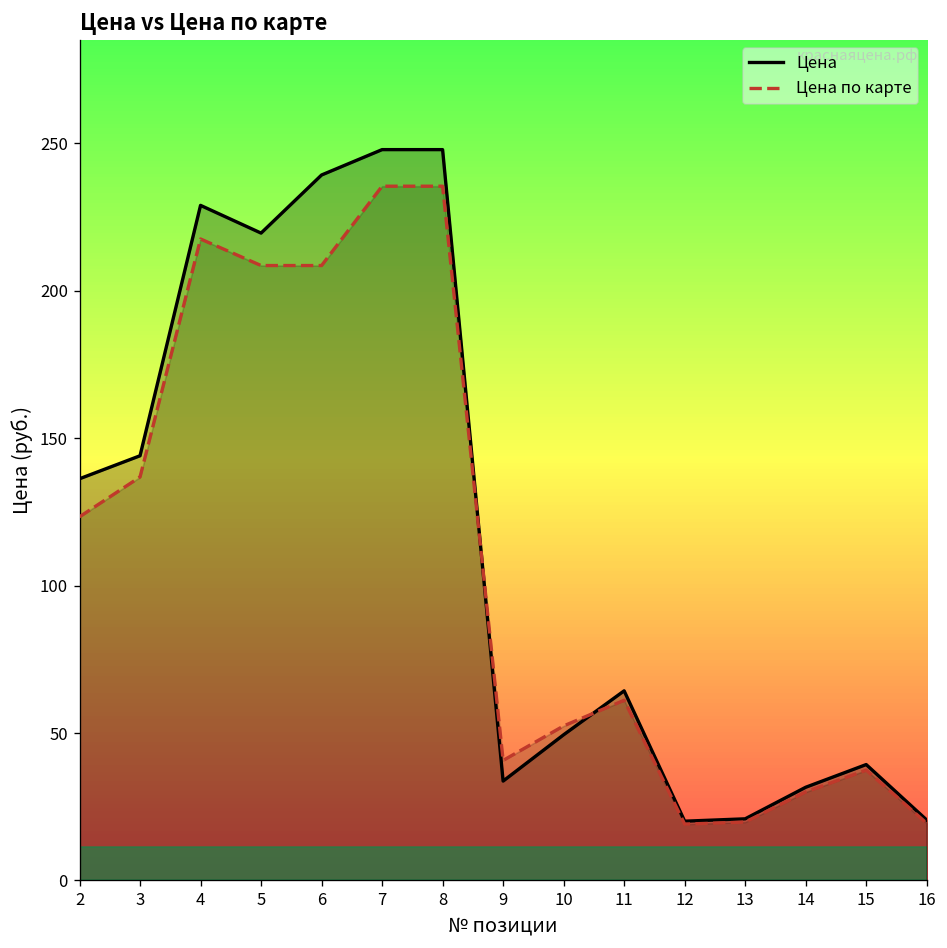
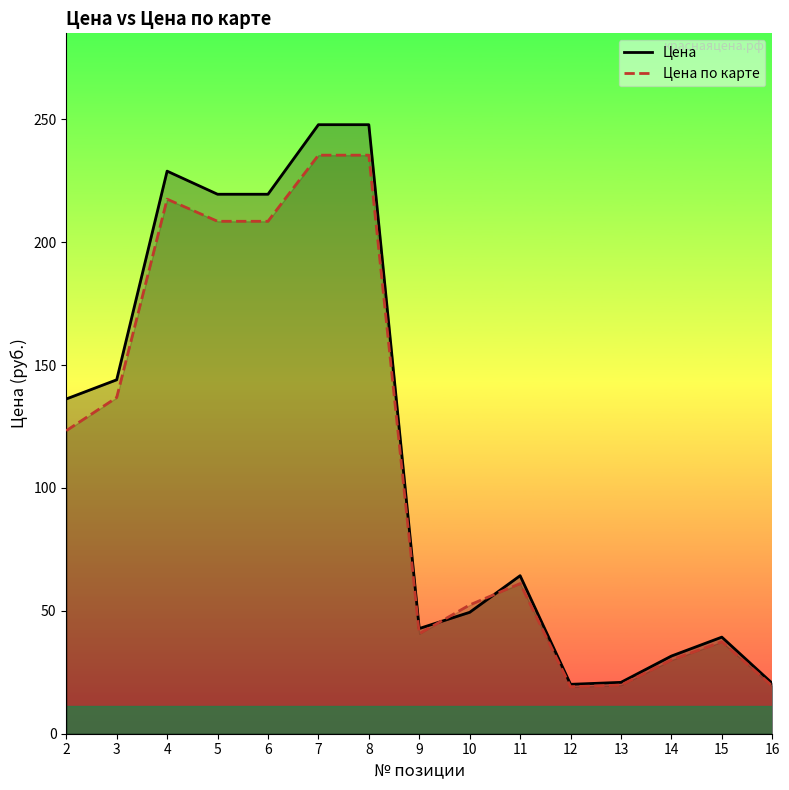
Цена, 6: 239 -> 220
Цена, 9: 34 -> 43
